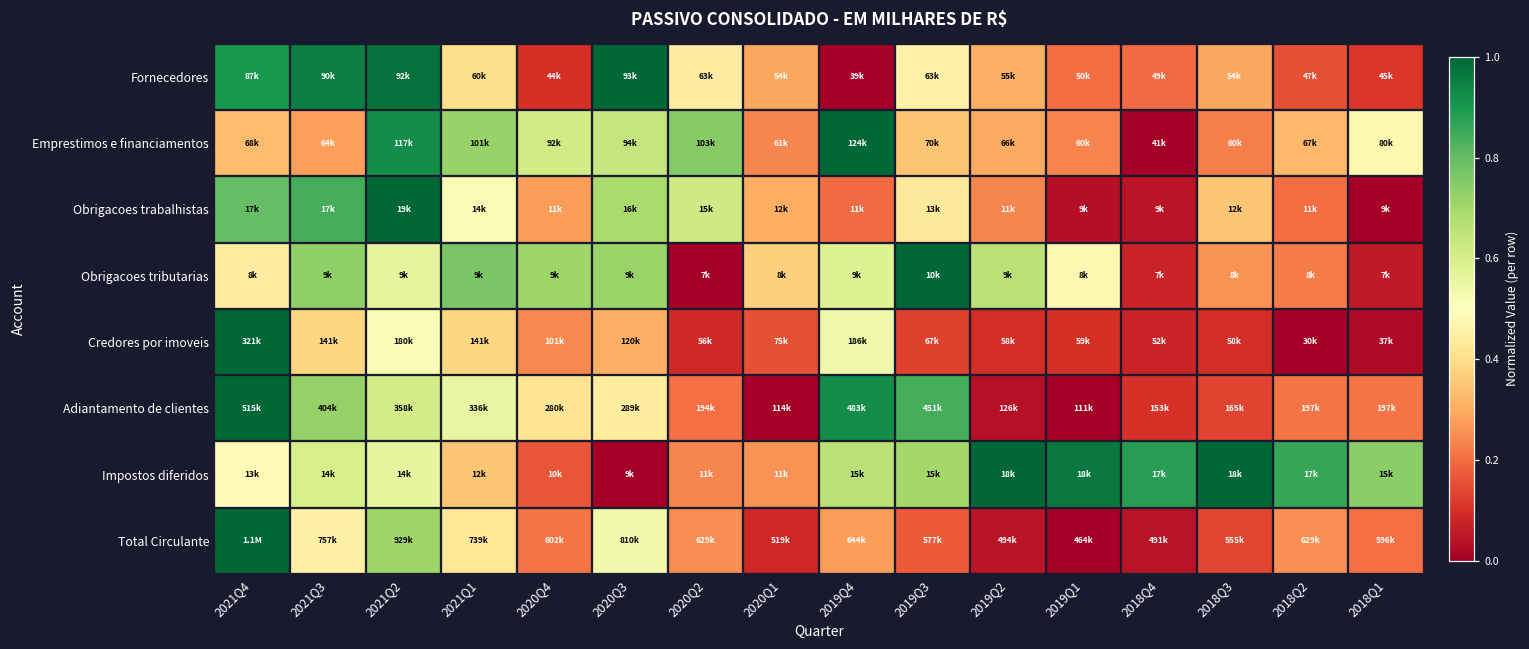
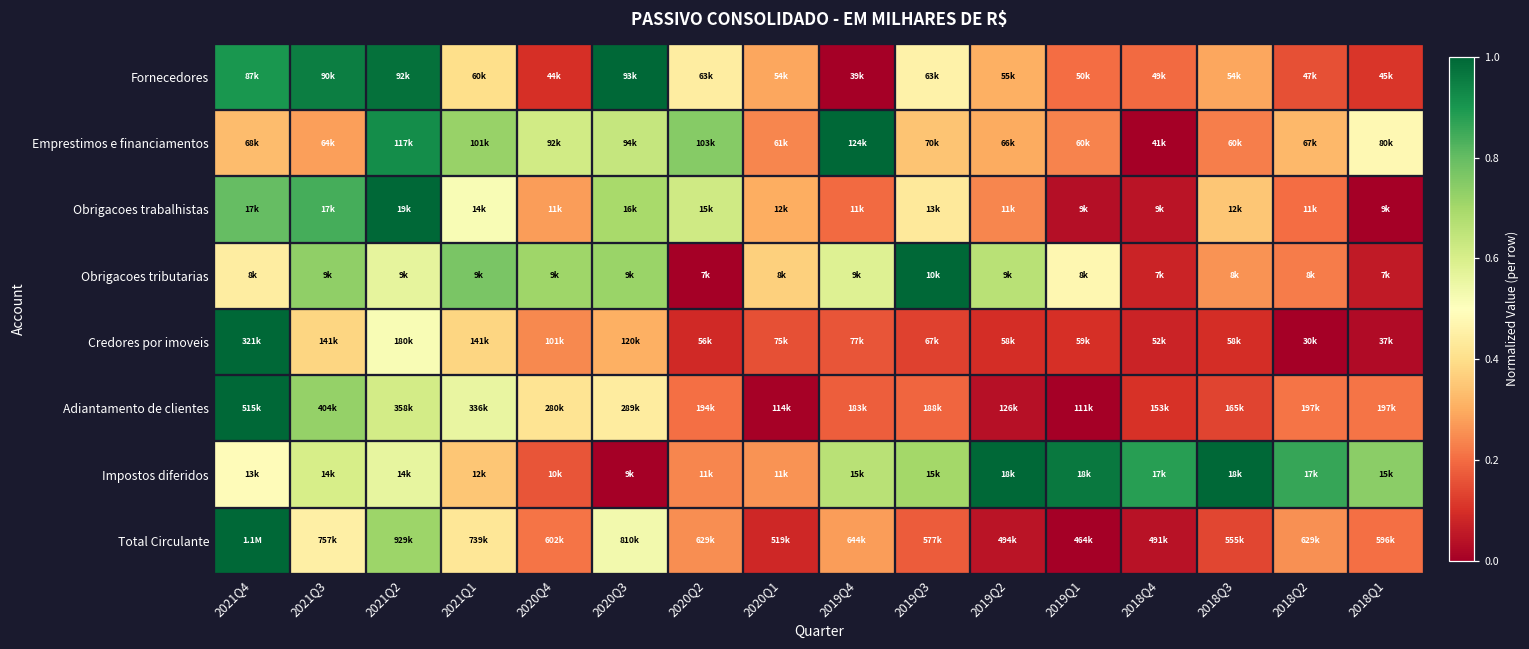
Credores por imoveis, 2019Q4: 186k -> 77k
Adiantamento de clientes, 2019Q4: 483k -> 183k
Adiantamento de clientes, 2019Q3: 451k -> 188k
